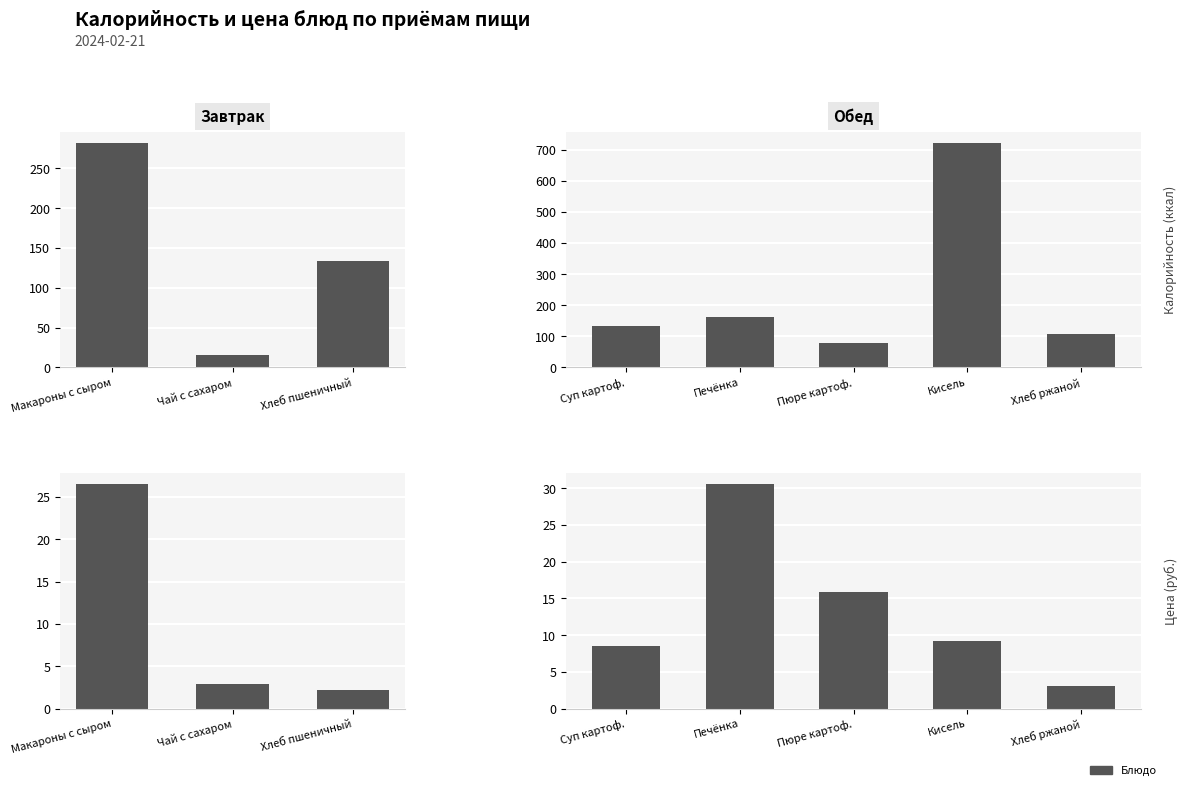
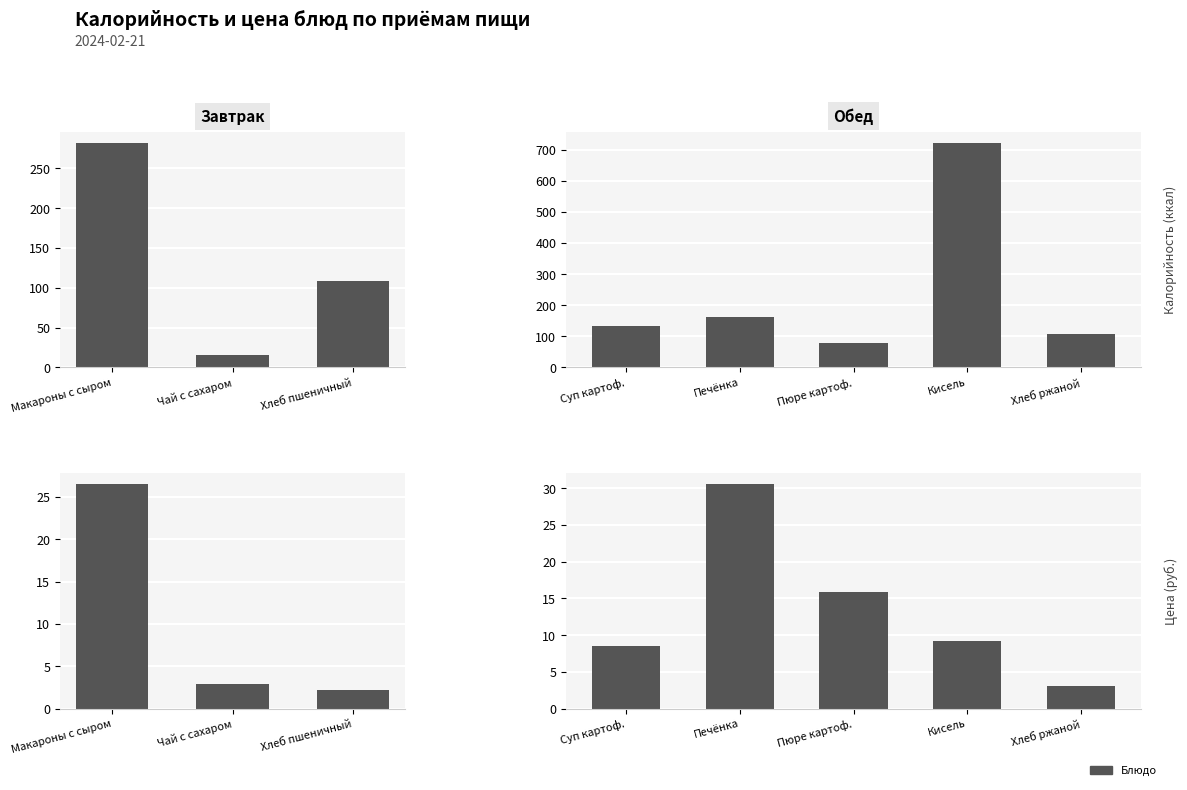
Завтрак, Хлеб пшеничный: 130 -> 110
